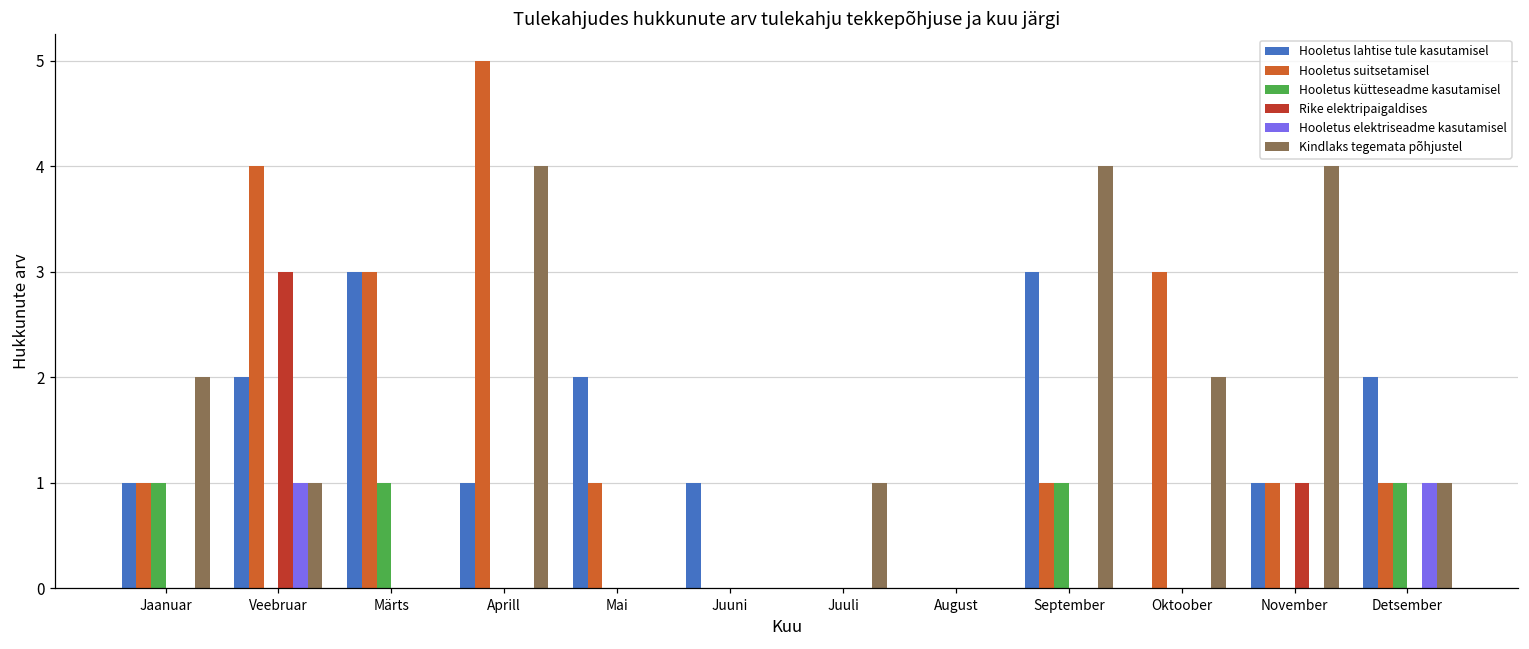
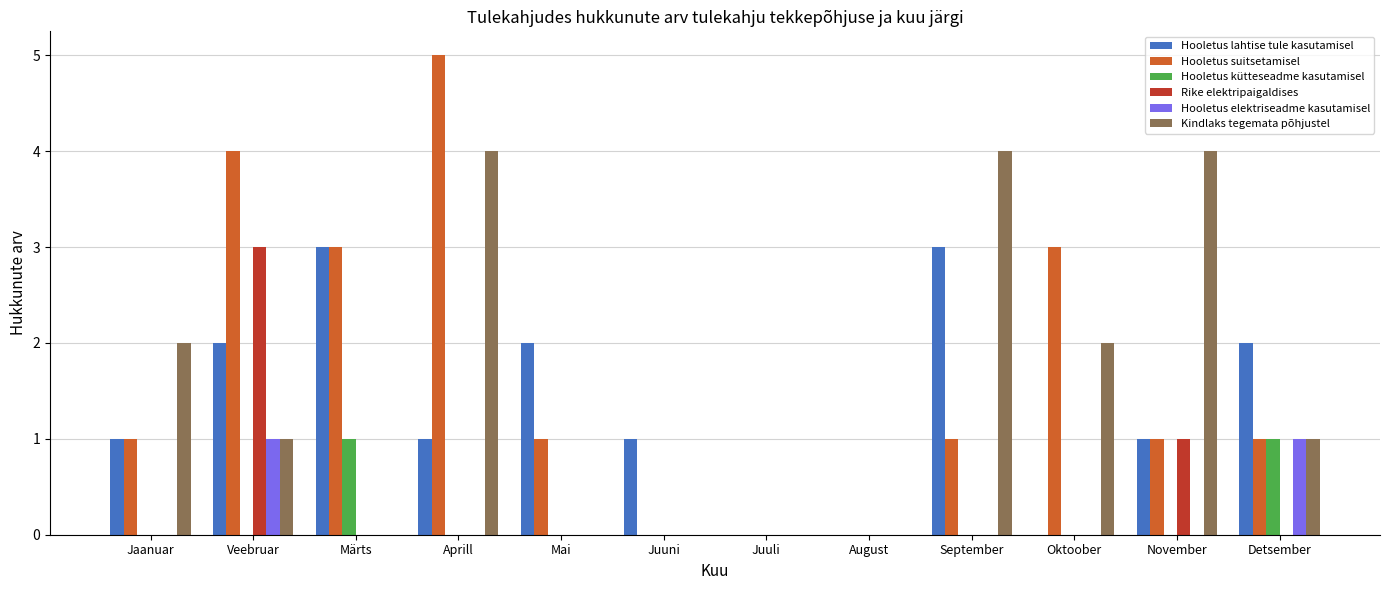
Hooletus kütteseadme kasutamisel, Jaanuar: 1 -> 0
Kindlaks tegemata põhjustel, Juuli: 1 -> 0
Hooletus kütteseadme kasutamisel, September: 1 -> 0
